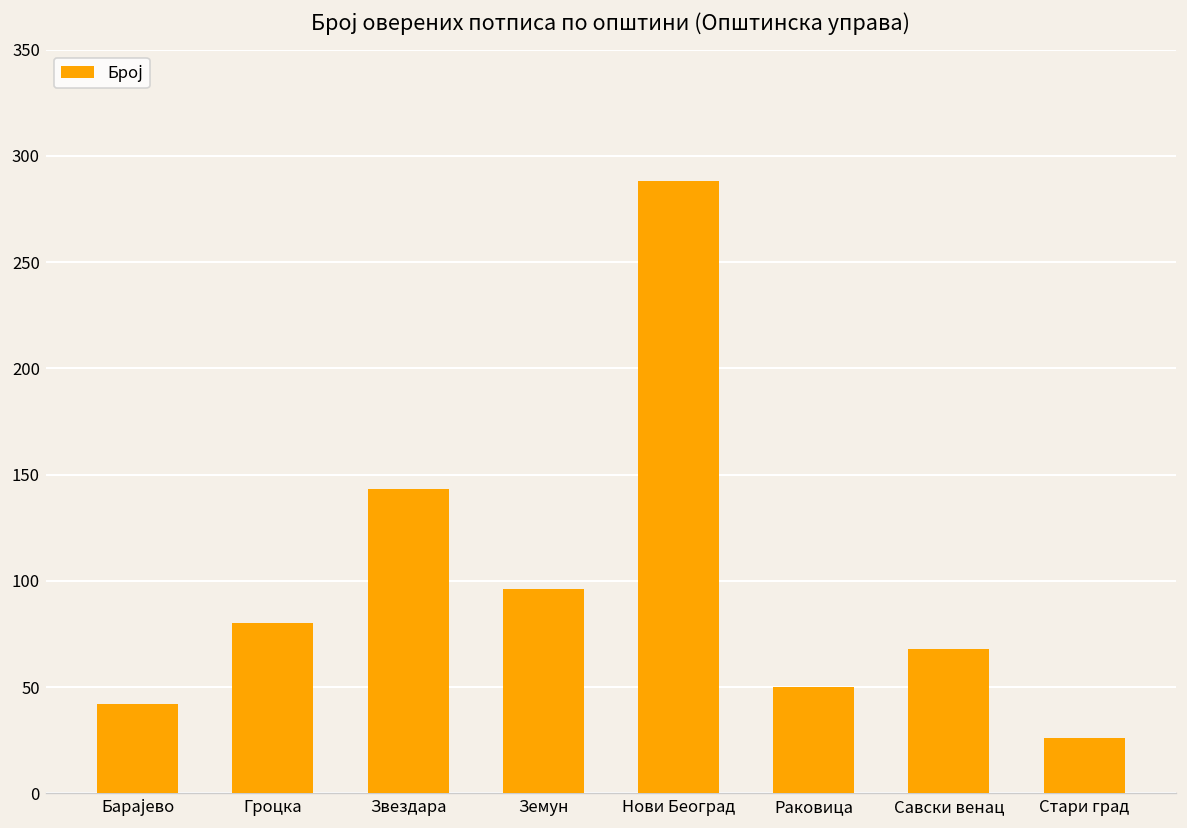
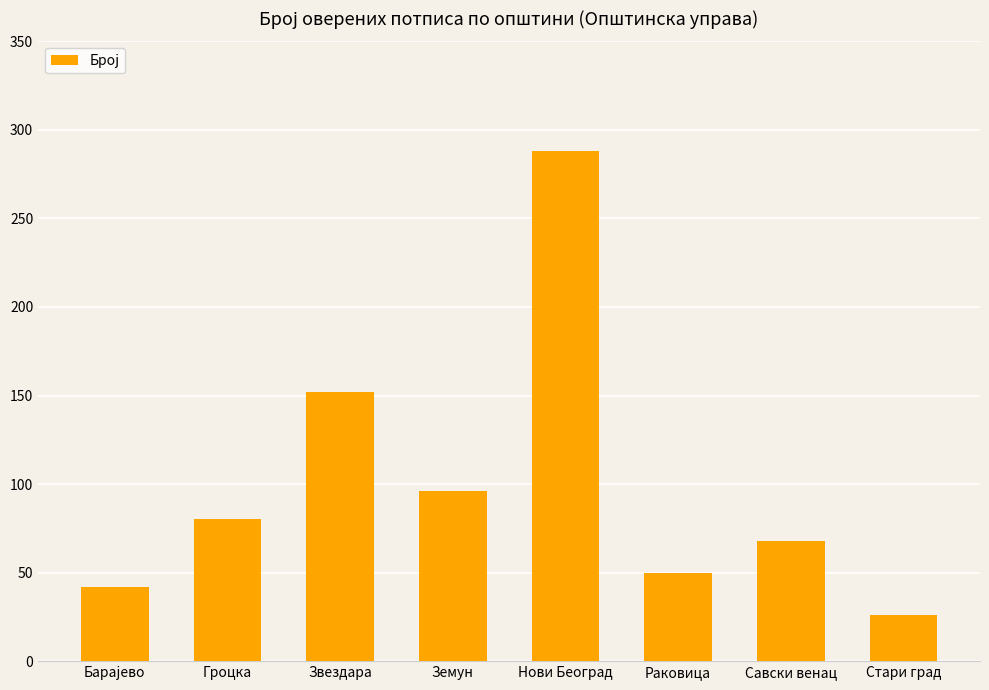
Звездара: 143 -> 152
